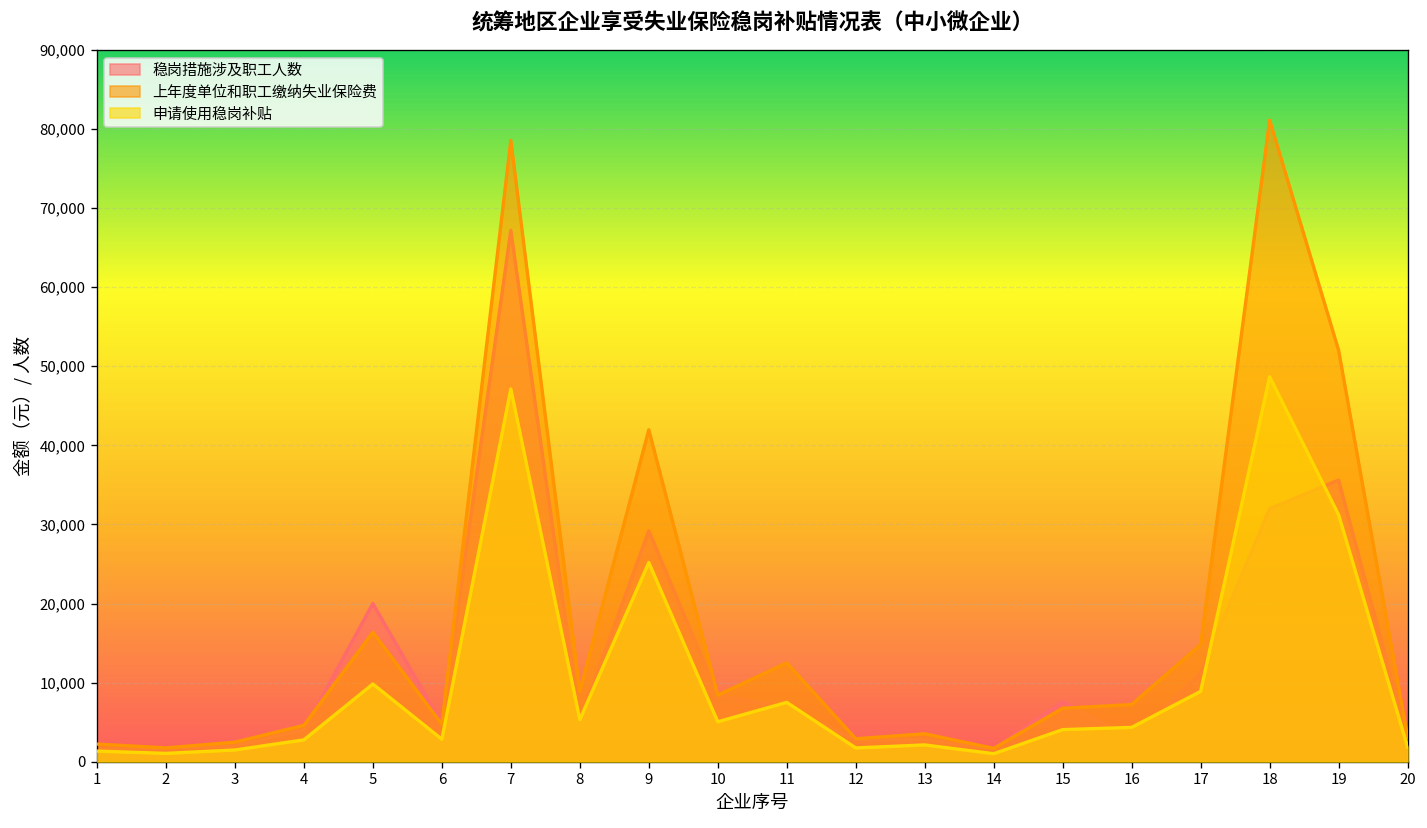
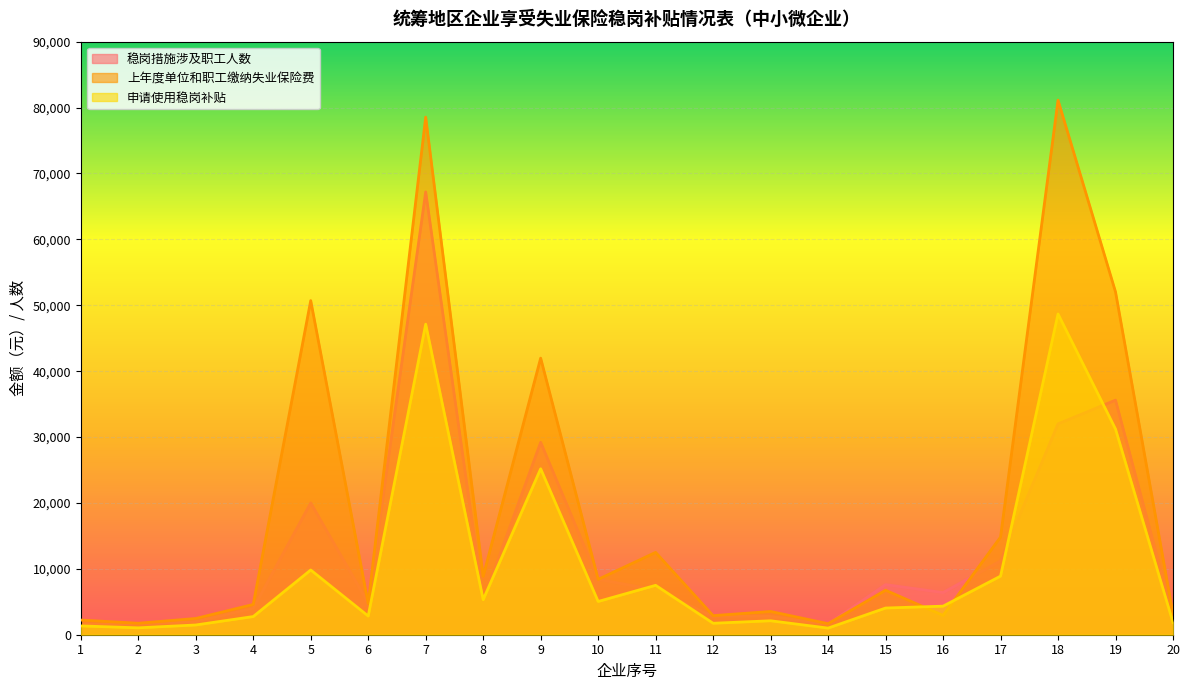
上年度单位和职工缴纳失业保险费, 5: 16,000 -> 51,000
稳岗措施涉及职工人数, 16: 3,000 -> 6,000
上年度单位和职工缴纳失业保险费, 16: 7,000 -> 3,000
